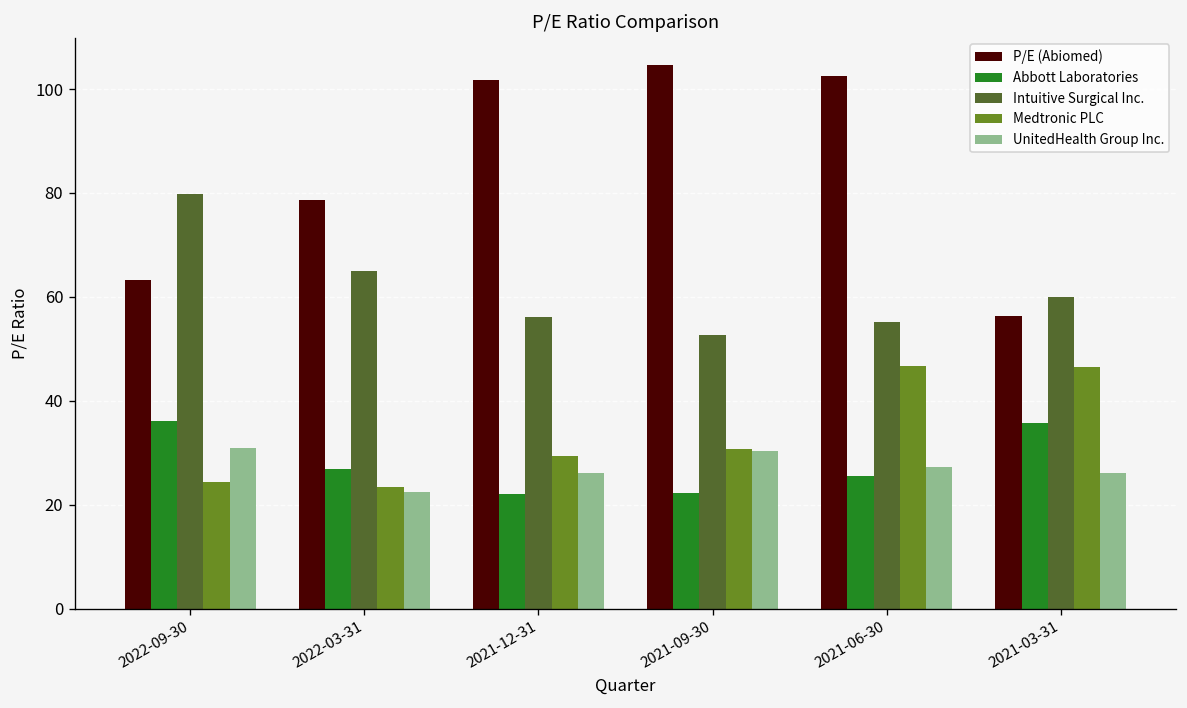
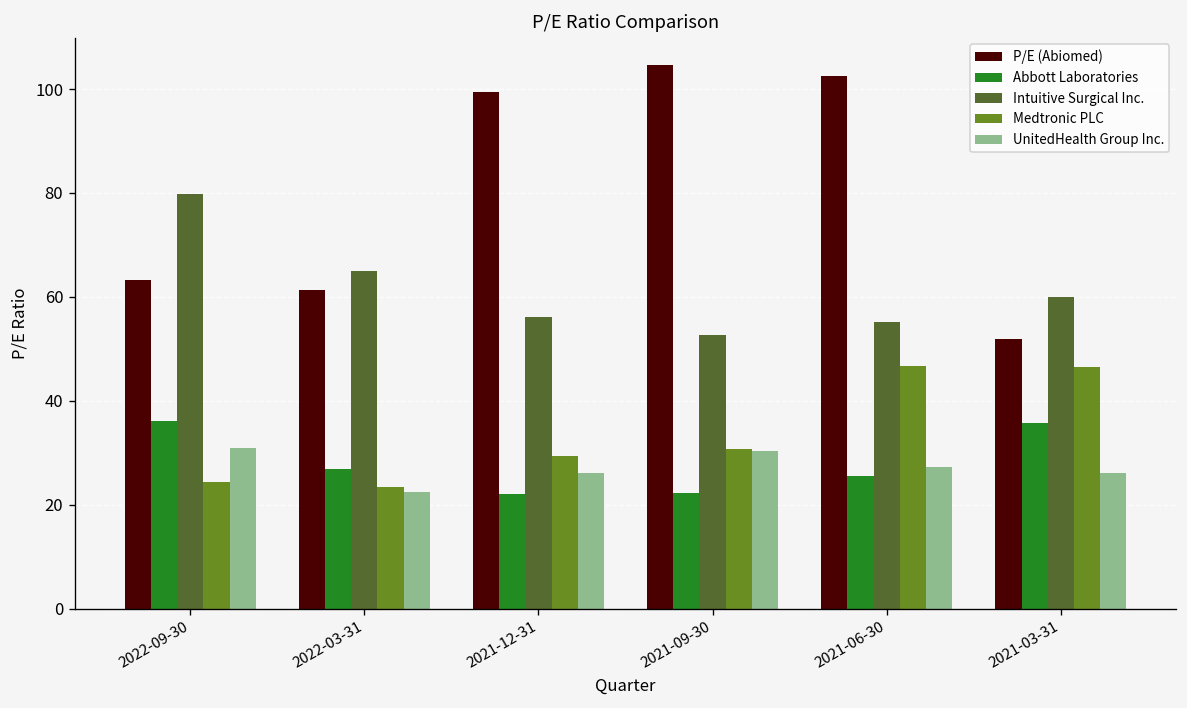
P/E (Abiomed), 2022-03-31: 79 -> 61
P/E (Abiomed), 2021-12-31: 102 -> 99
P/E (Abiomed), 2021-03-31: 56 -> 52
